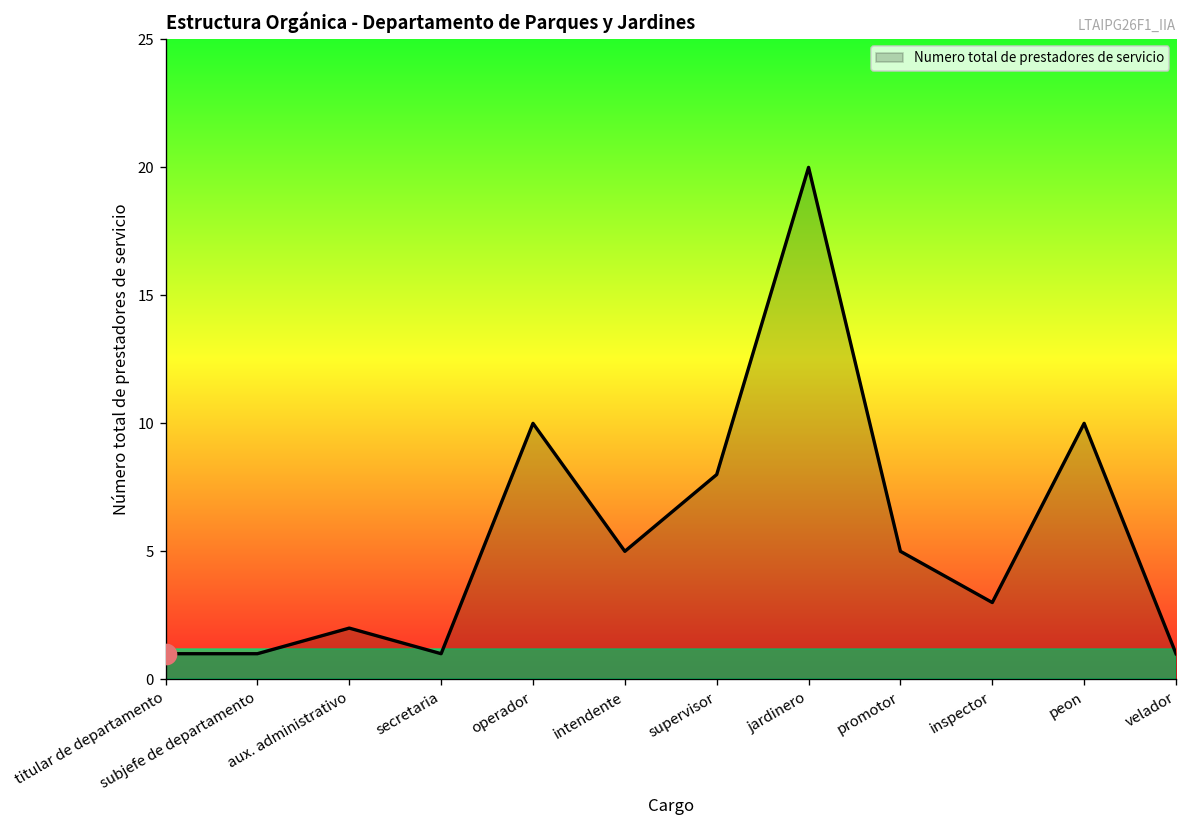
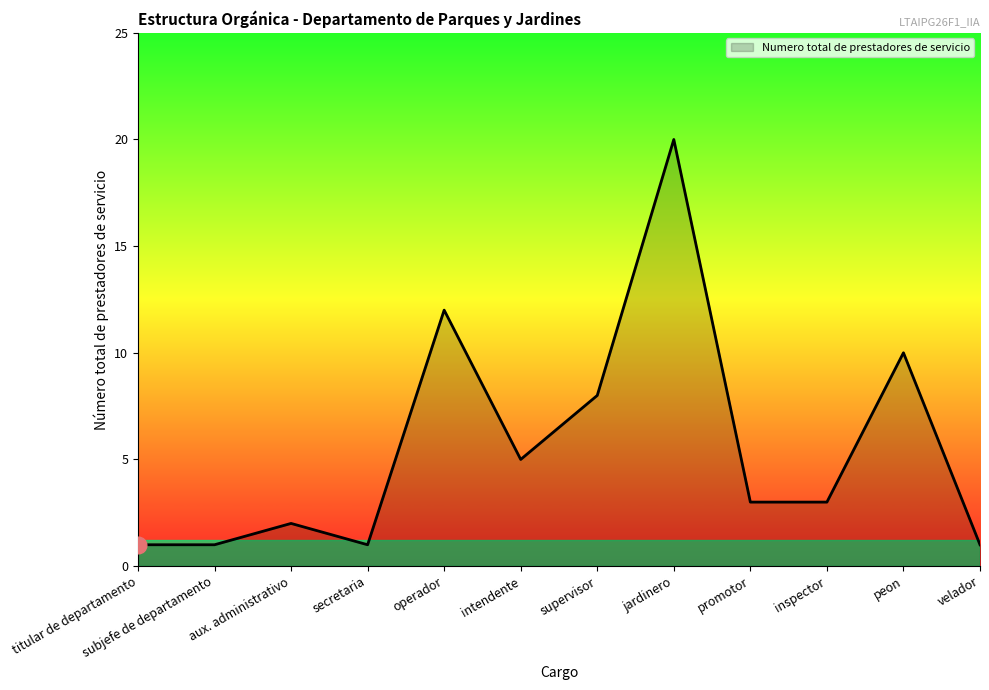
Numero total de prestadores de servicio, operador: 10 -> 12
Numero total de prestadores de servicio, promotor: 5 -> 3
